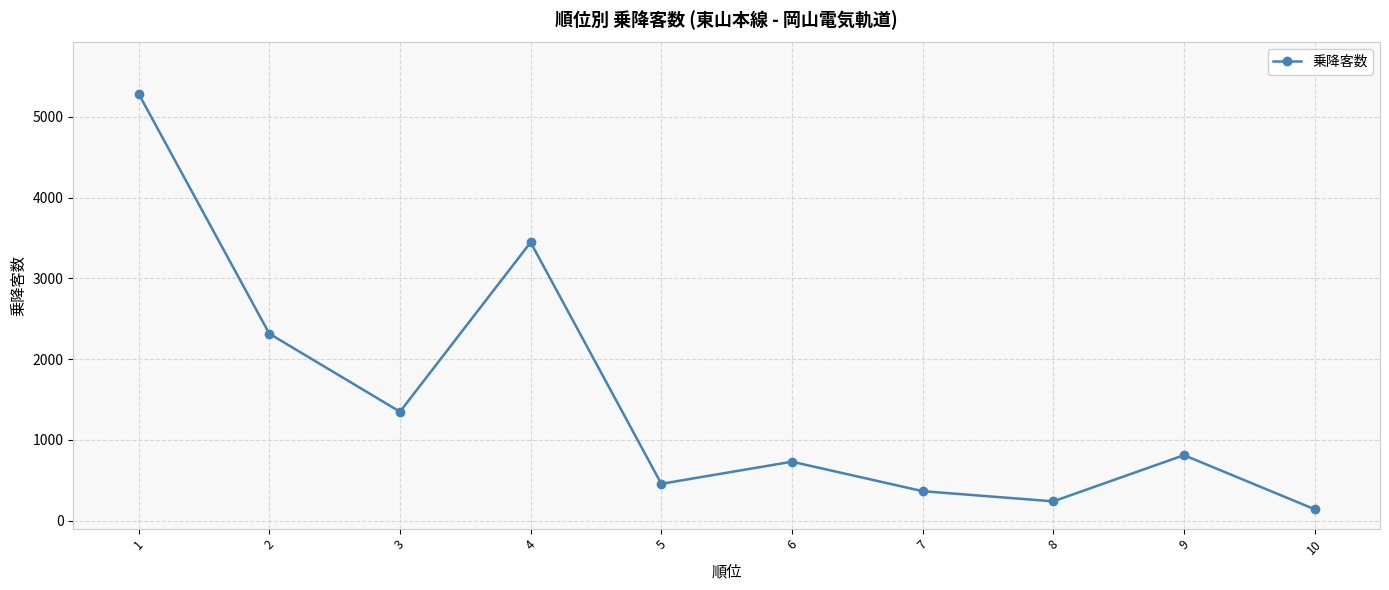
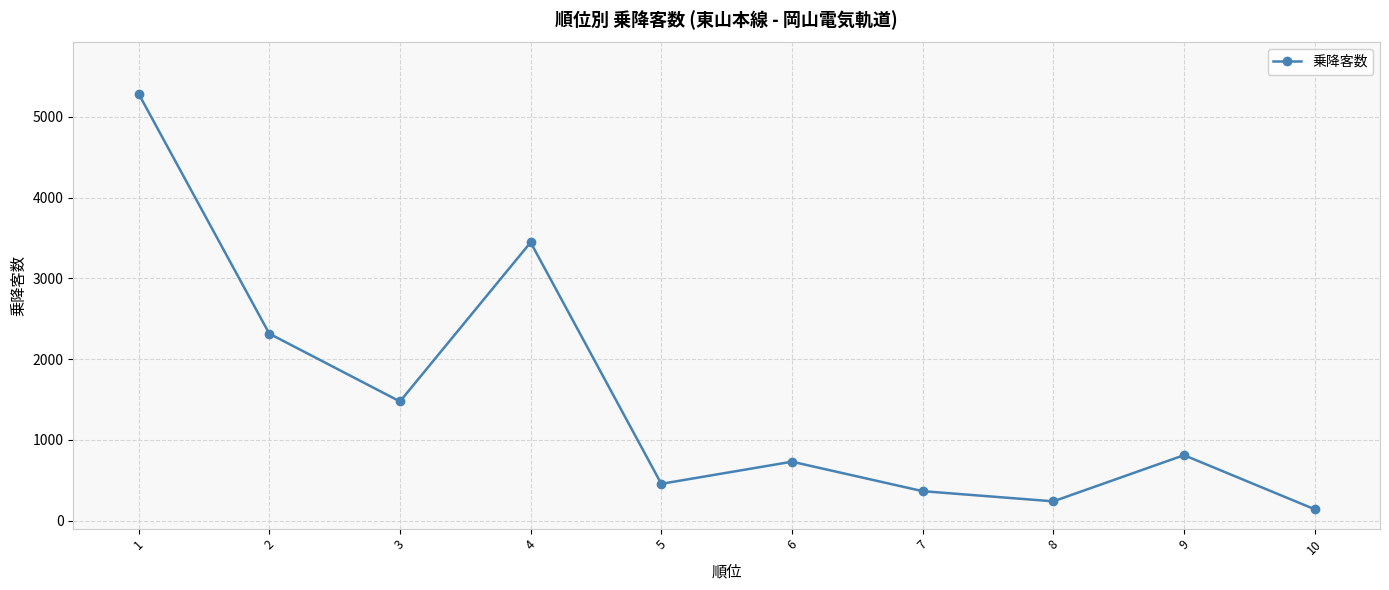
3: 1300 -> 1500
